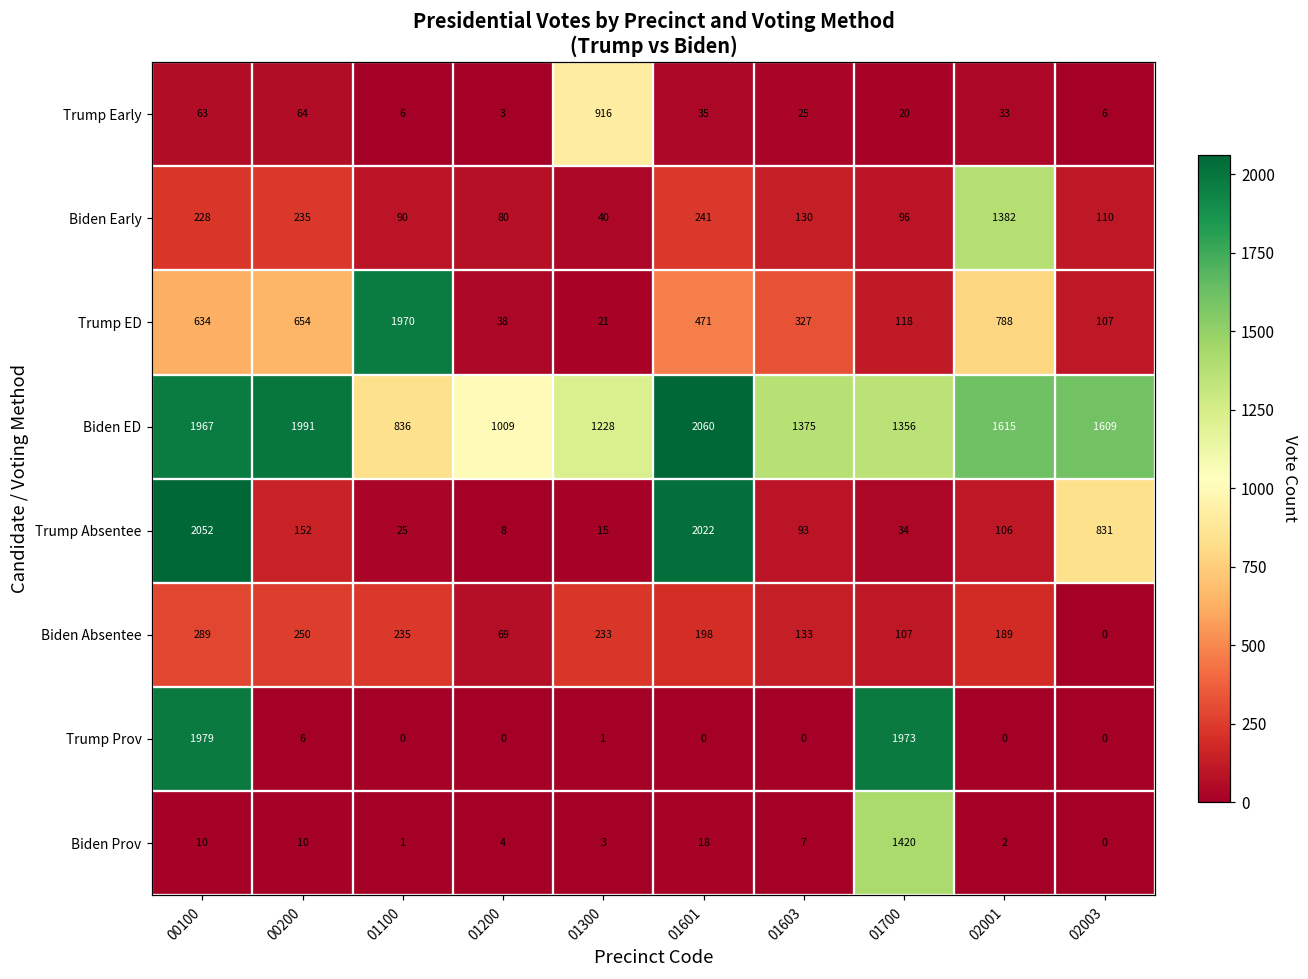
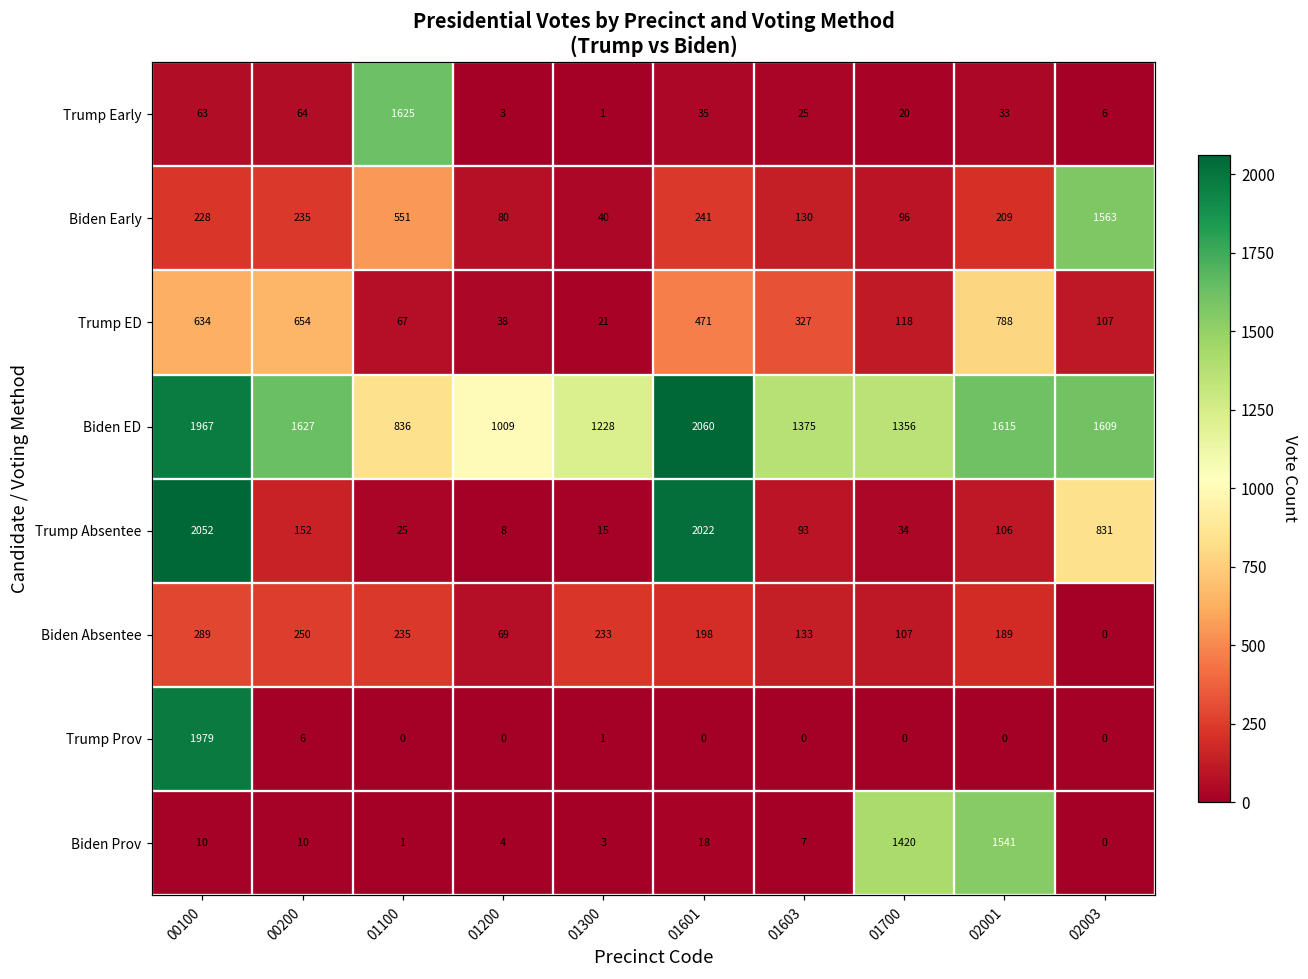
Trump Early, 01100: 6 -> 1625
Trump Early, 01300: 916 -> 1
Biden Early, 01100: 90 -> 551
Biden Early, 02001: 1382 -> 209
Biden Early, 02003: 110 -> 1563
Trump ED, 01100: 1970 -> 67
Biden ED, 00200: 1991 -> 1627
Trump Prov, 01700: 1973 -> 0
Biden Prov, 02001: 2 -> 1541
